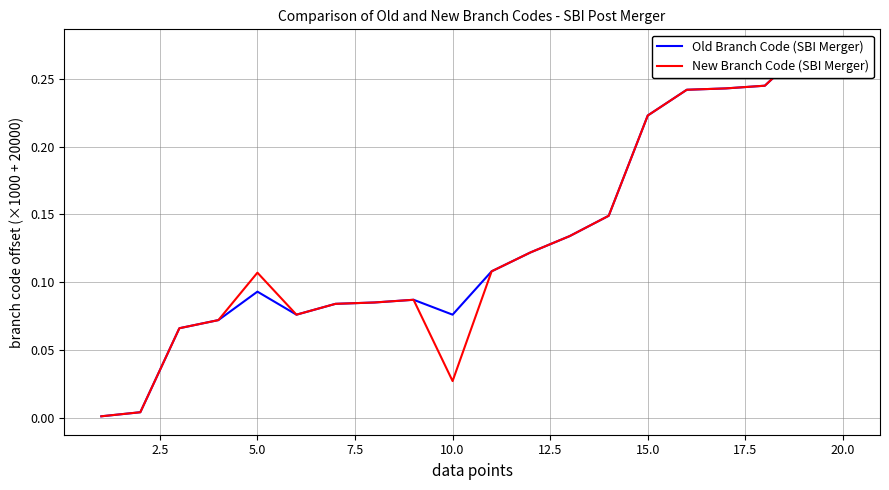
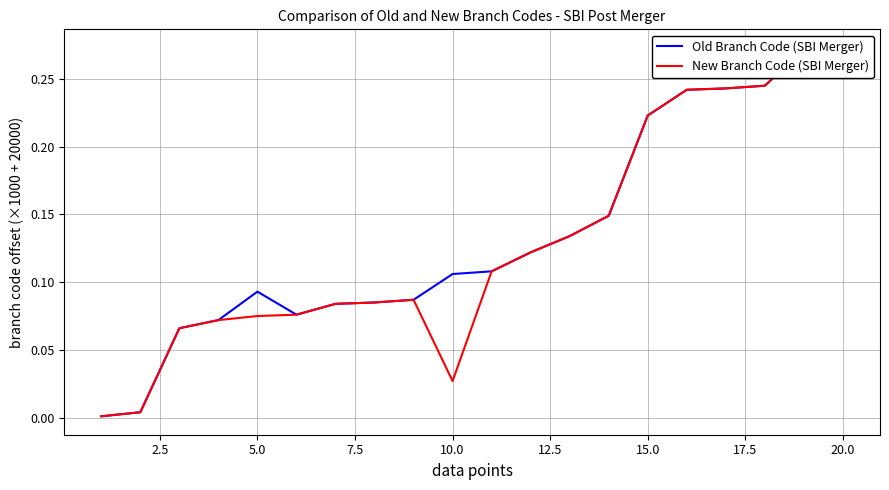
New Branch Code (SBI Merger), 5.0: 0.107 -> 0.075
Old Branch Code (SBI Merger), 10.0: 0.076 -> 0.106
